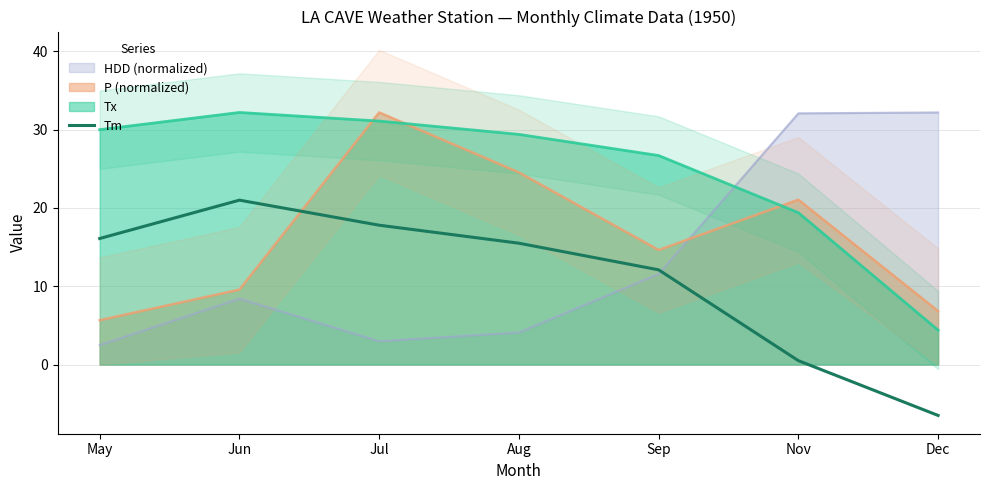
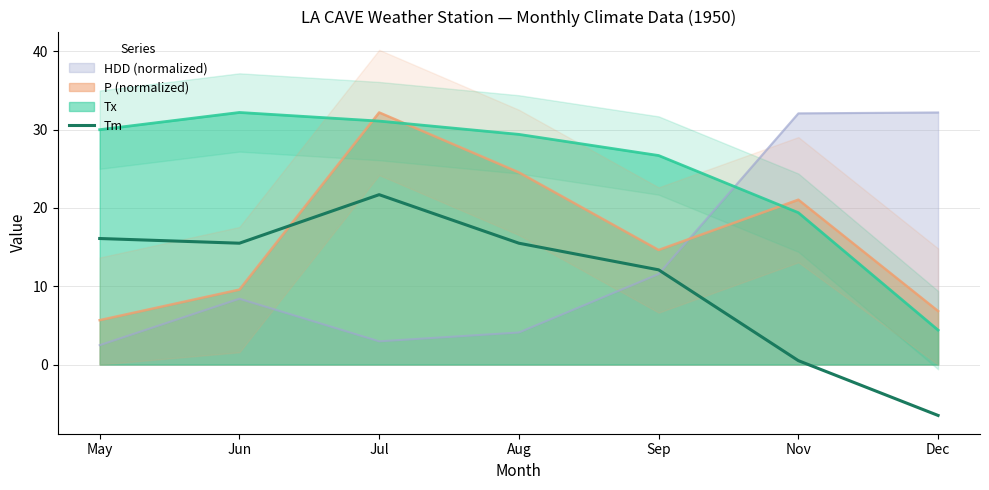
Tm, Jun: 21 -> 16
Tm, Jul: 18 -> 22
